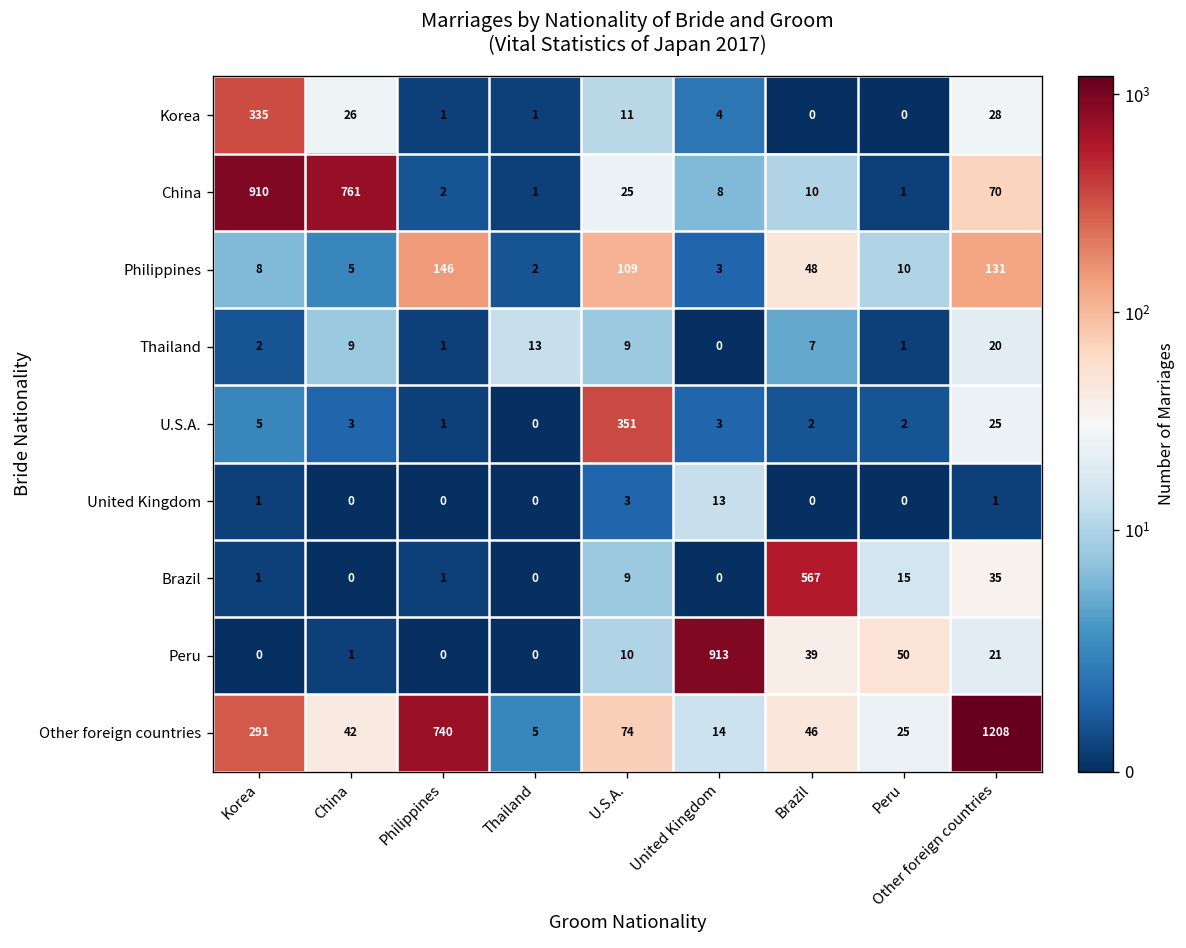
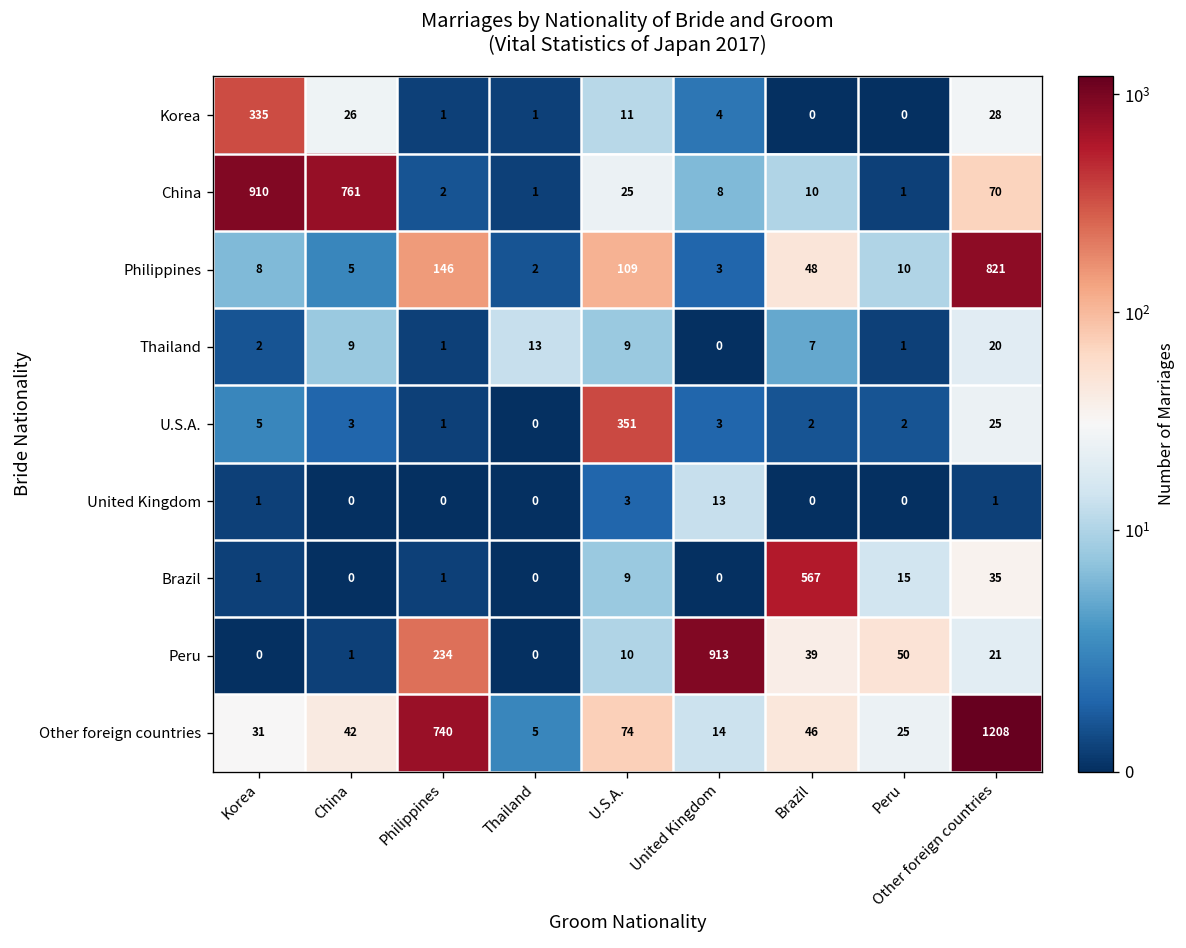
Philippines, Other foreign countries: 131 -> 821
Peru, Philippines: 0 -> 234
Other foreign countries, Korea: 291 -> 31
